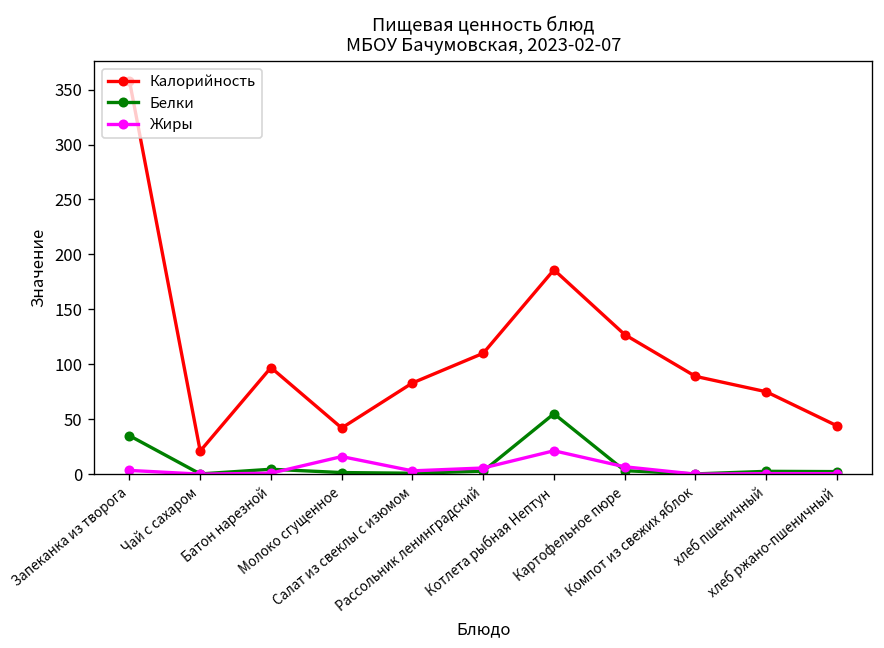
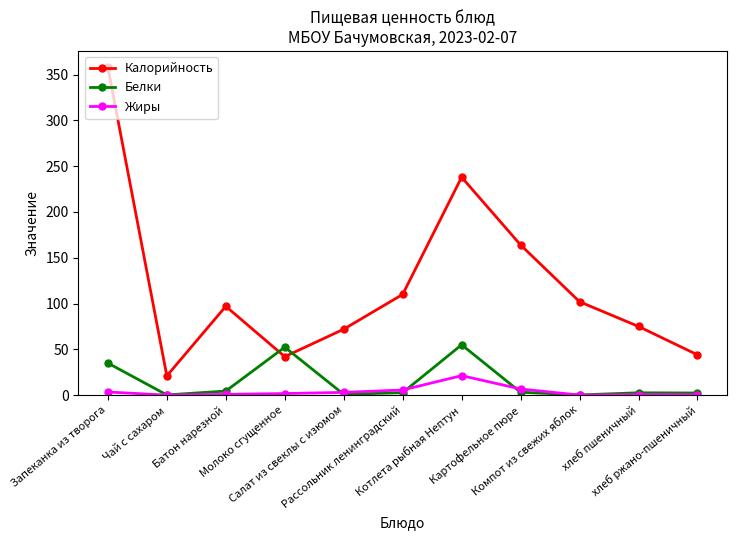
Белки, Молоко сгущенное: 0 -> 50
Жиры, Молоко сгущенное: 20 -> 0
Калорийность, Салат из свеклы с изюмом: 80 -> 70
Калорийность, Котлета рыбная Нептун: 190 -> 240
Калорийность, Картофельное пюре: 130 -> 160
Калорийность, Компот из свежих яблок: 90 -> 100
